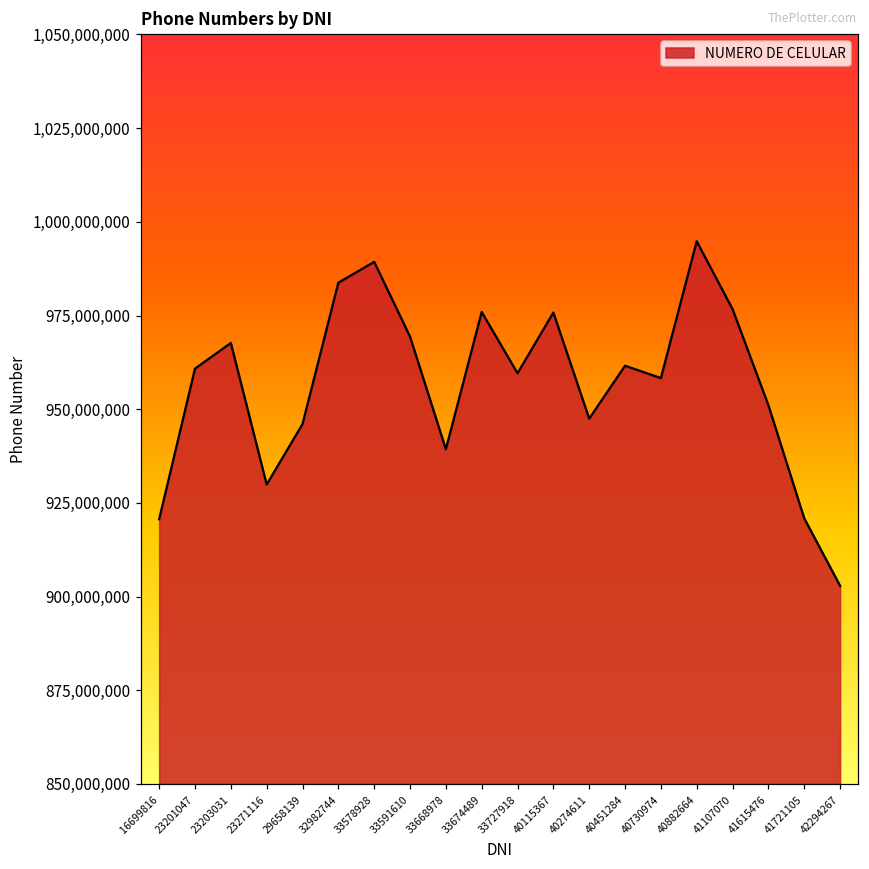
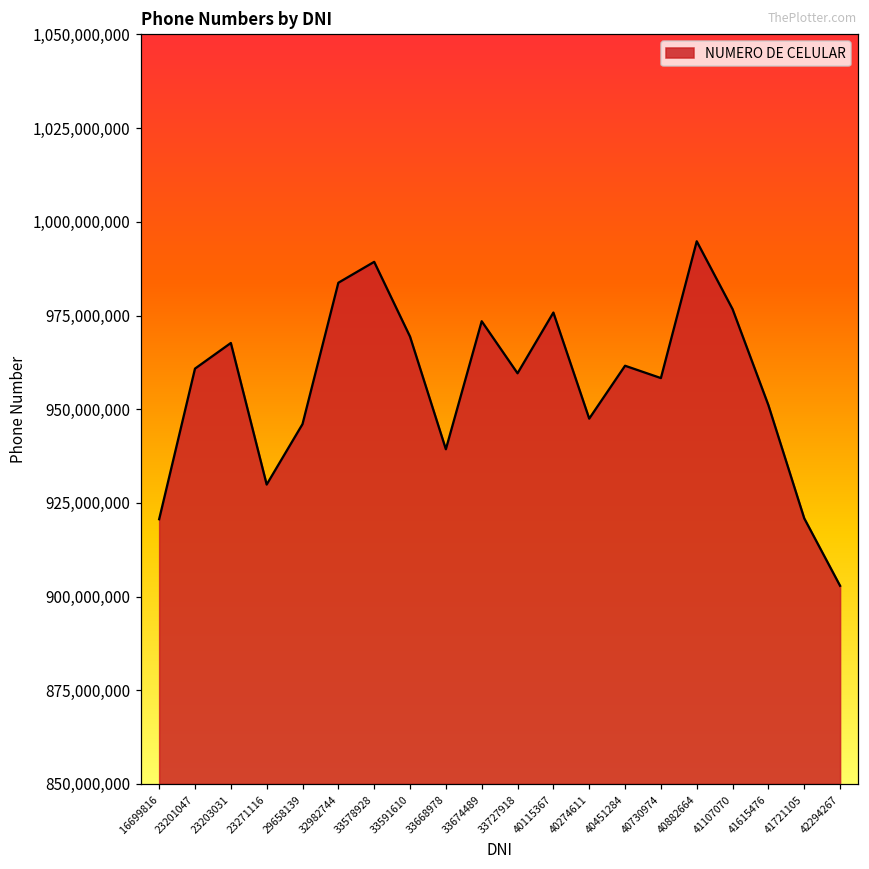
33674489: 976,000,000 -> 973,000,000
